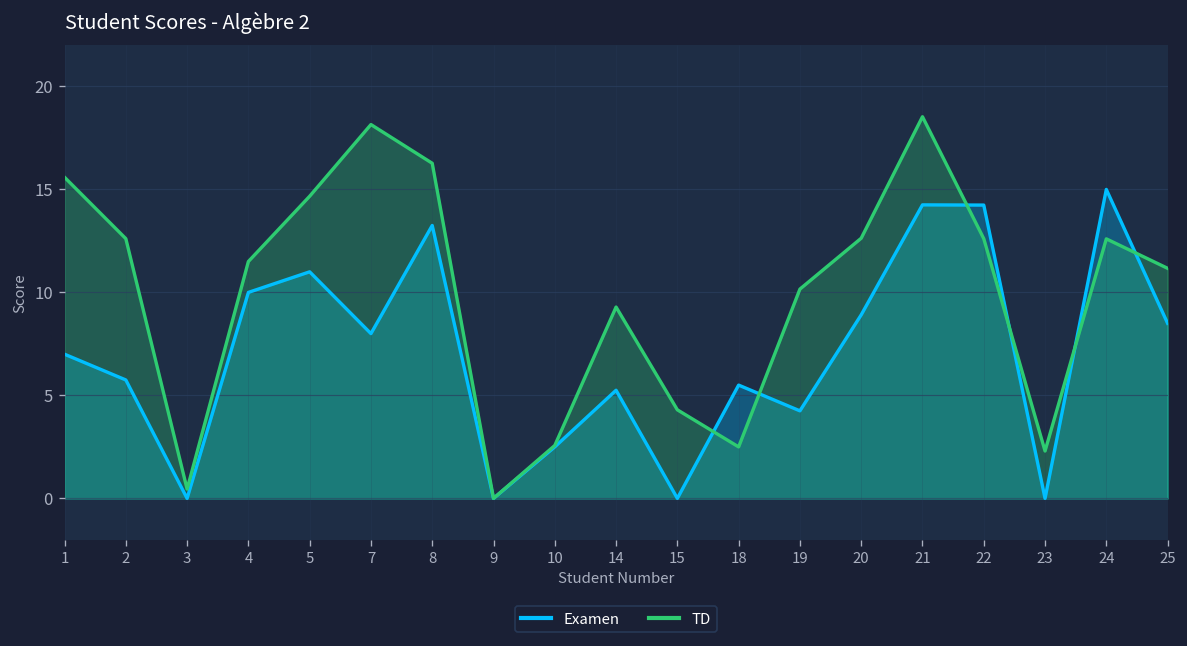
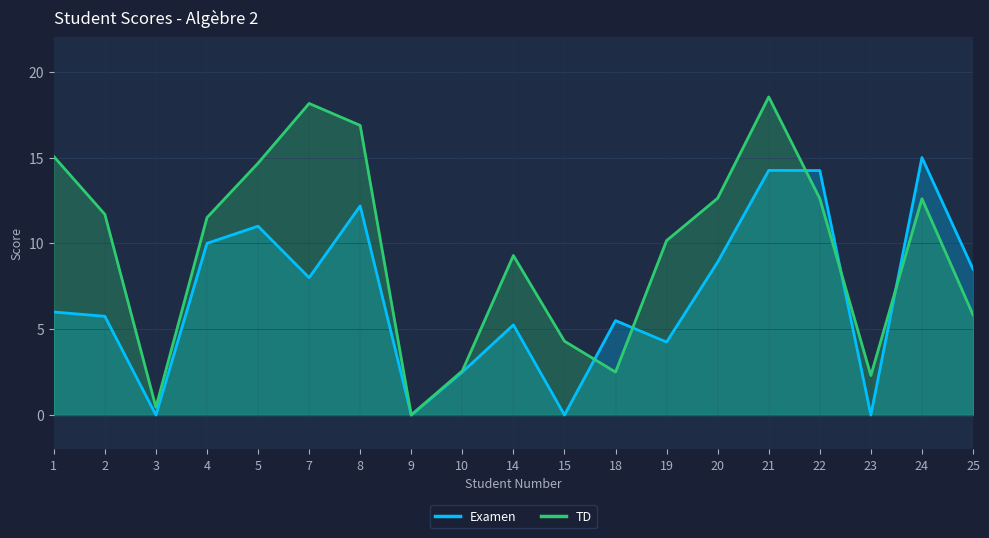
Examen, 1: 7 -> 6
TD, 1: 15.6 -> 15.1
TD, 2: 12.6 -> 11.7
Examen, 8: 13.3 -> 12.2
TD, 8: 16.3 -> 16.9
TD, 25: 11.2 -> 5.8
